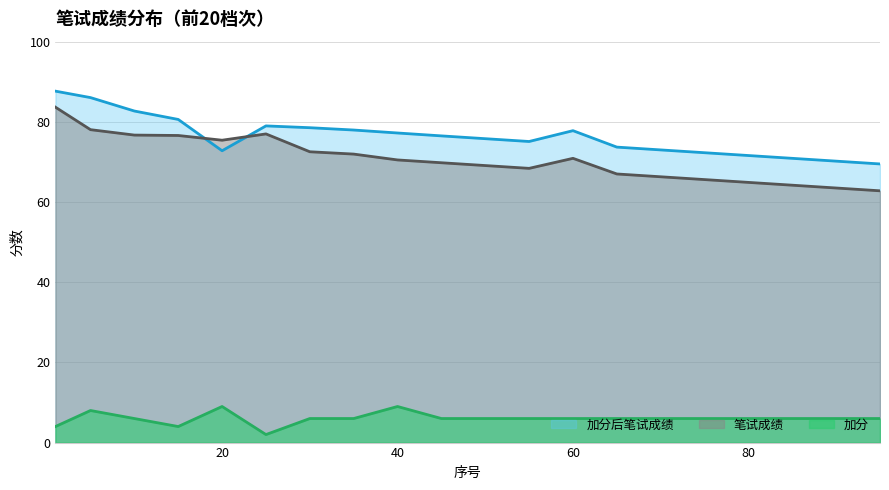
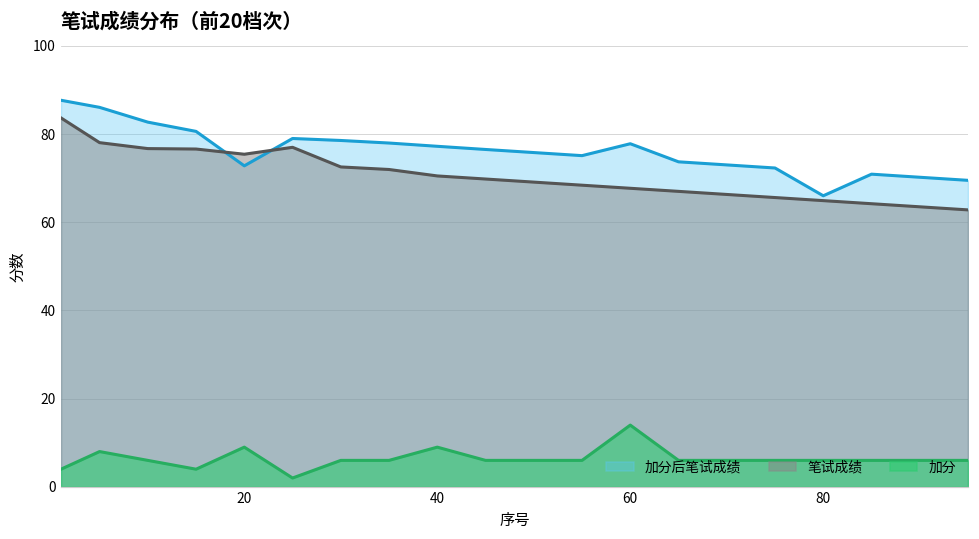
笔试成绩, 60: 71 -> 68
加分, 60: 6 -> 14
加分后笔试成绩, 80: 72 -> 66
